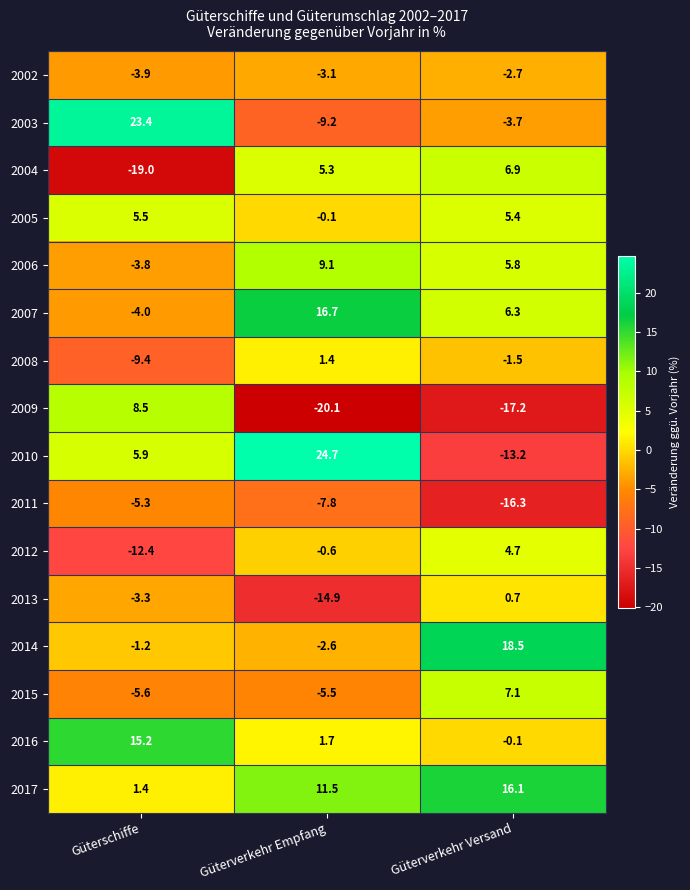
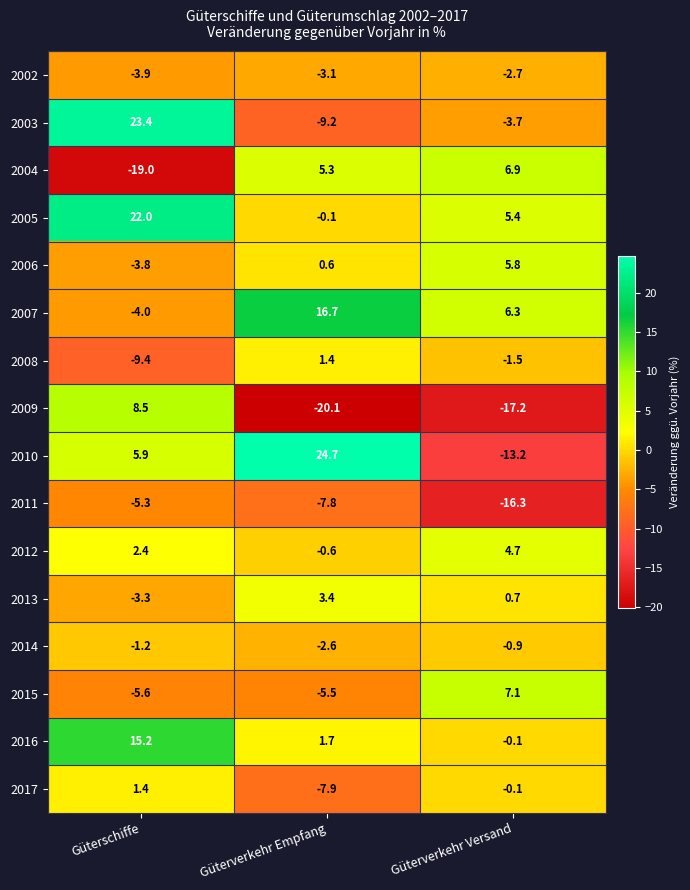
2005, Güterschiffe: 5.5 -> 22.0
2006, Güterverkehr Empfang: 9.1 -> 0.6
2012, Güterschiffe: -12.4 -> 2.4
2013, Güterverkehr Empfang: -14.9 -> 3.4
2014, Güterverkehr Versand: 18.5 -> -0.9
2017, Güterverkehr Empfang: 11.5 -> -7.9
2017, Güterverkehr Versand: 16.1 -> -0.1
